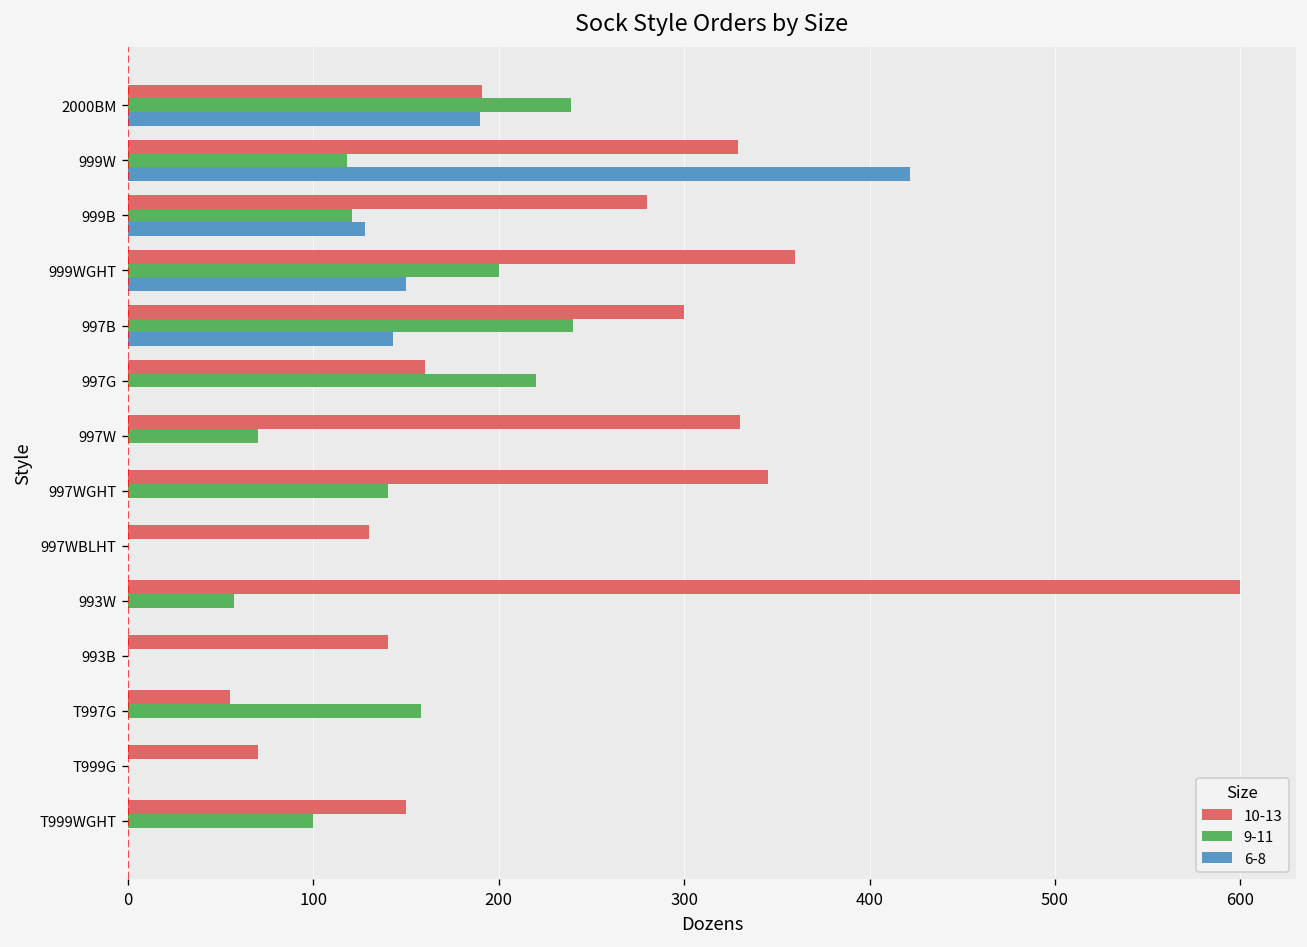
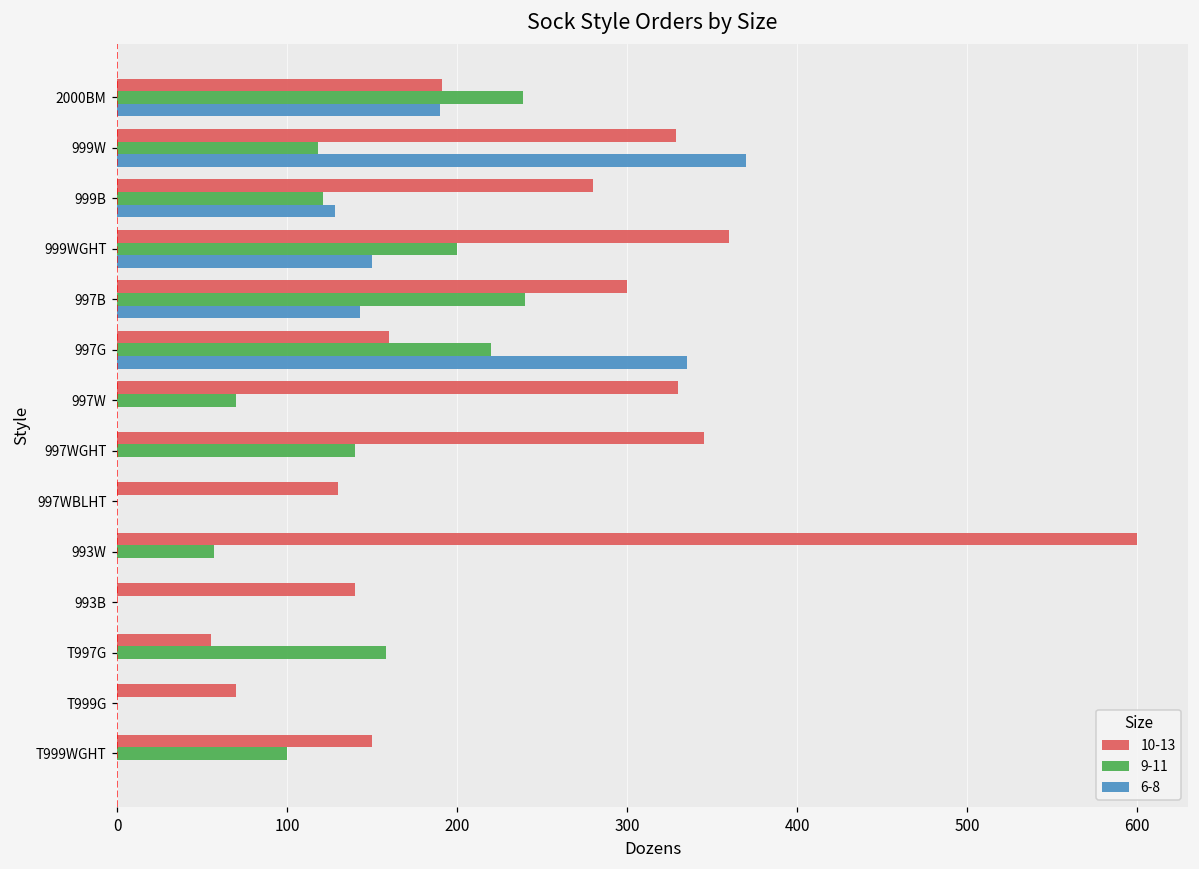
6-8, 999W: 422 -> 370
6-8, 997G: 0 -> 335
